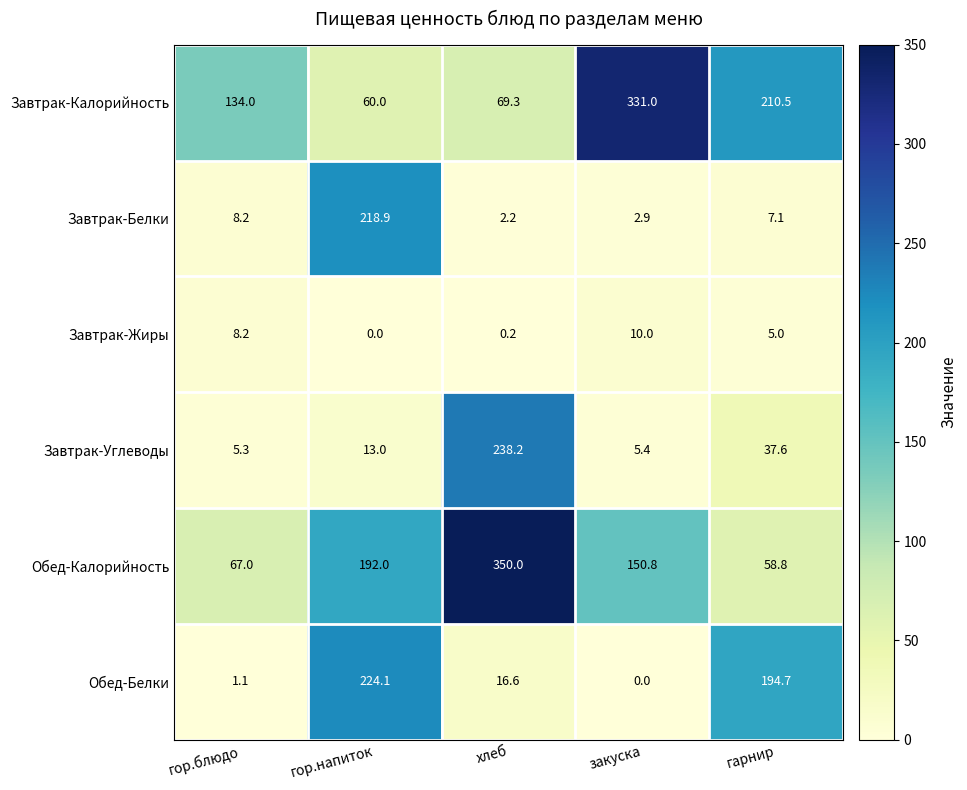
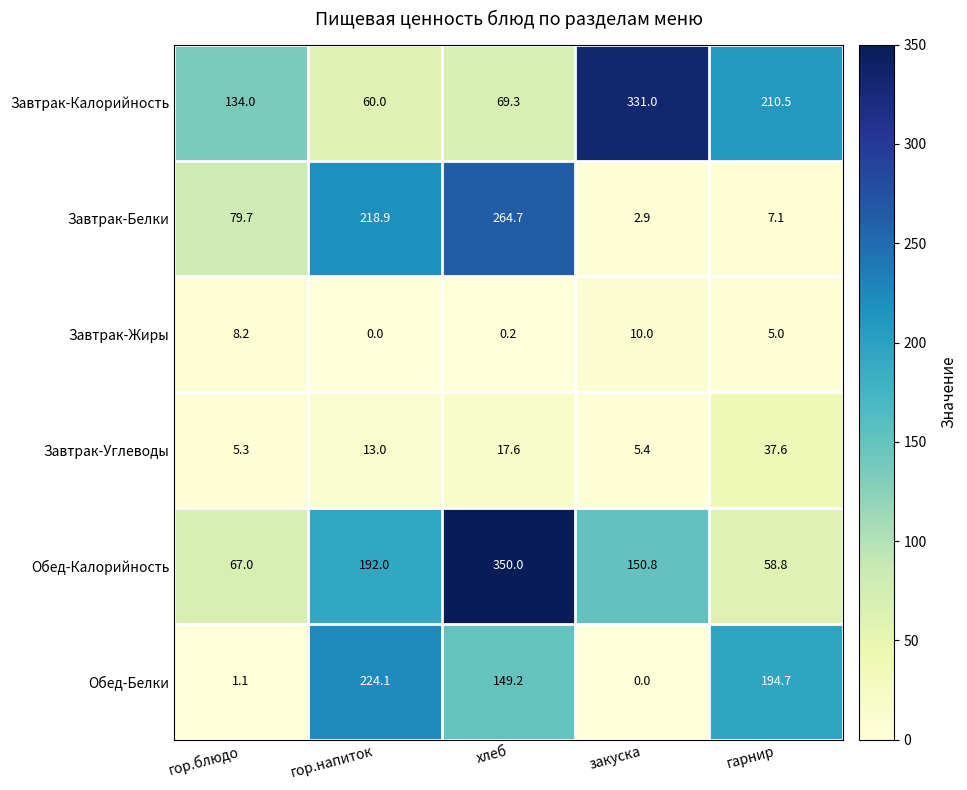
Завтрак-Белки, гор.блюдо: 8.2 -> 79.7
Завтрак-Белки, хлеб: 2.2 -> 264.7
Завтрак-Углеводы, хлеб: 238.2 -> 17.6
Обед-Белки, хлеб: 16.6 -> 149.2
